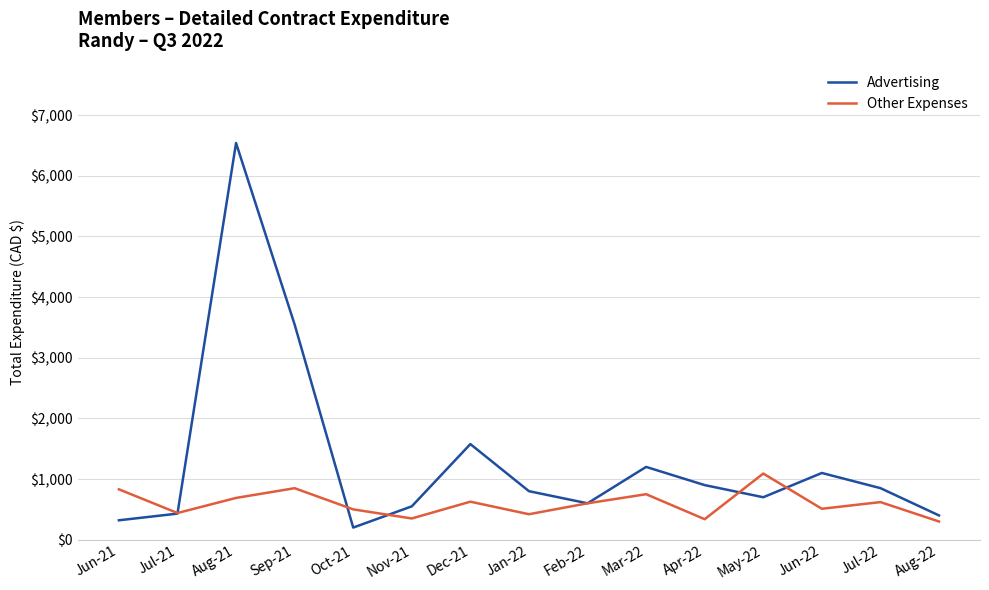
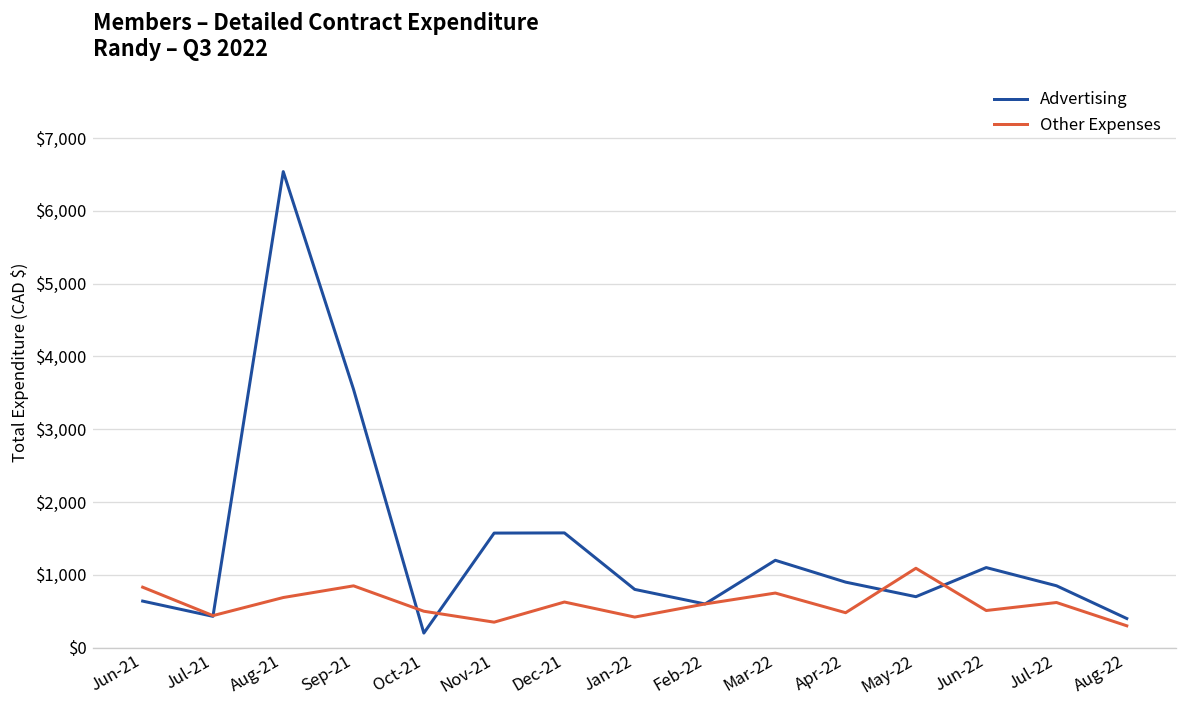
Advertising, Jun-21: $300 -> $600
Advertising, Nov-21: $600 -> $1,600
Other Expenses, Apr-22: $300 -> $500
